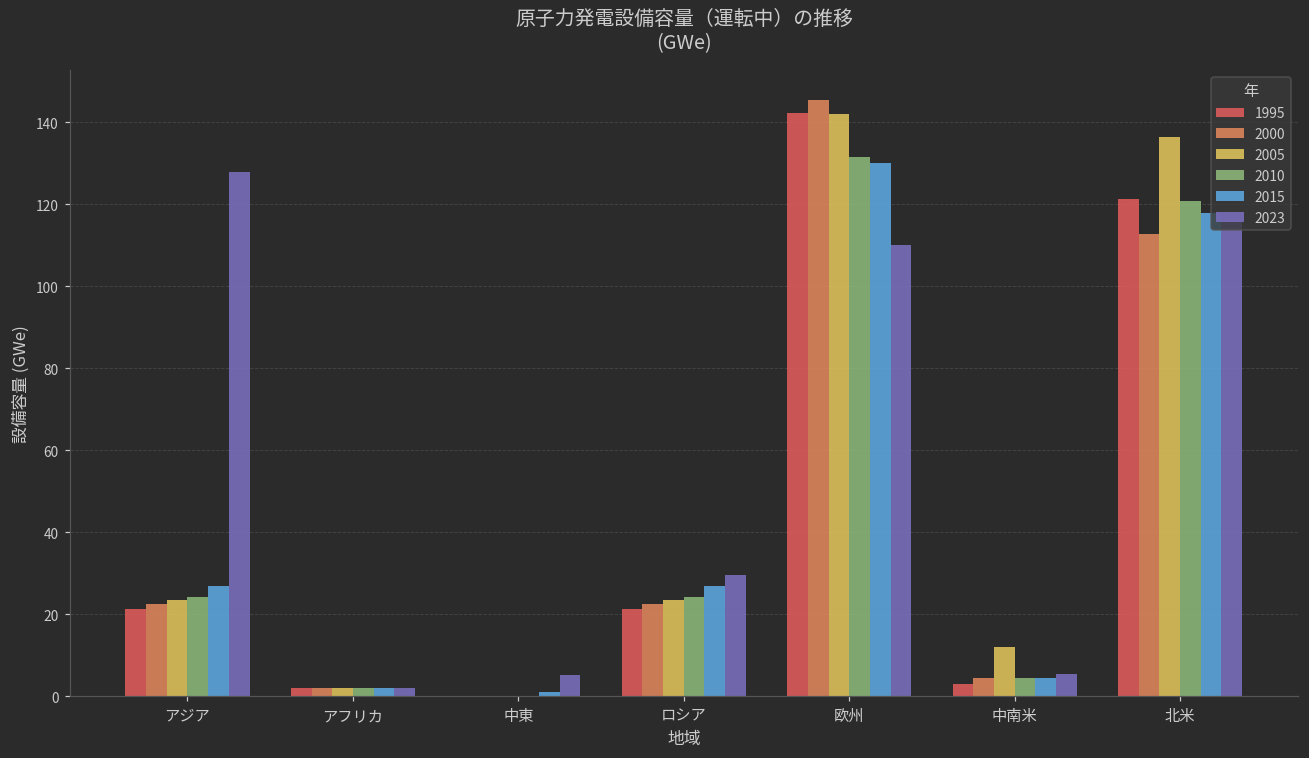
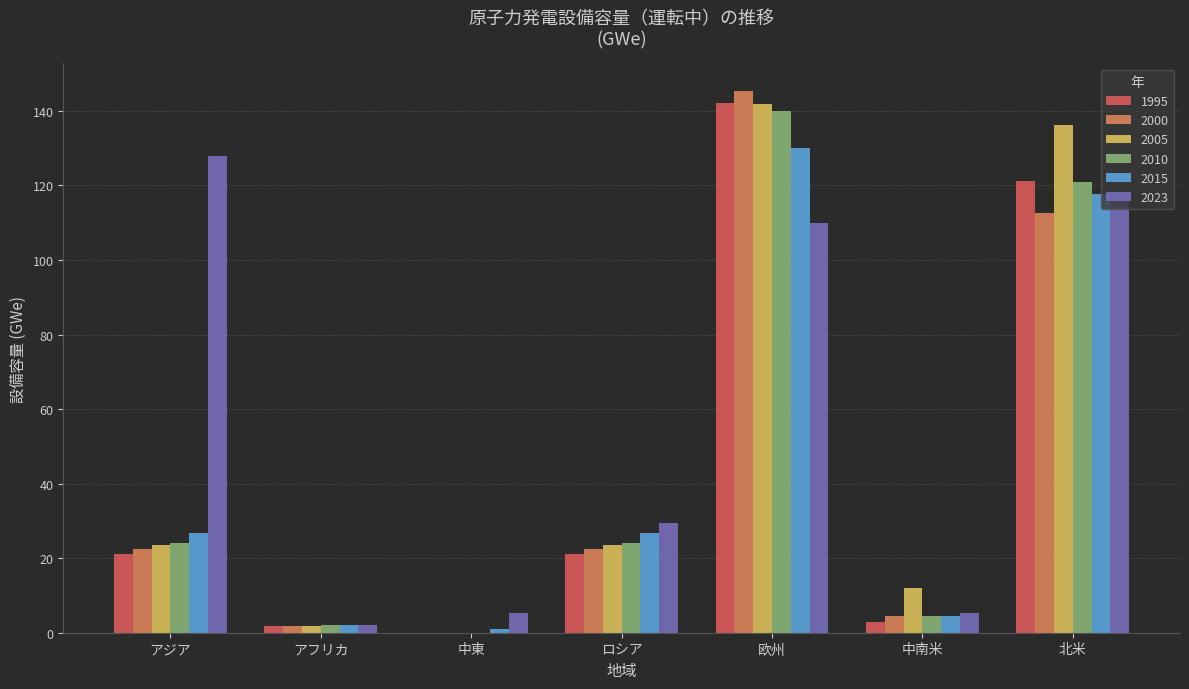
2010, 欧州: 131 -> 140
